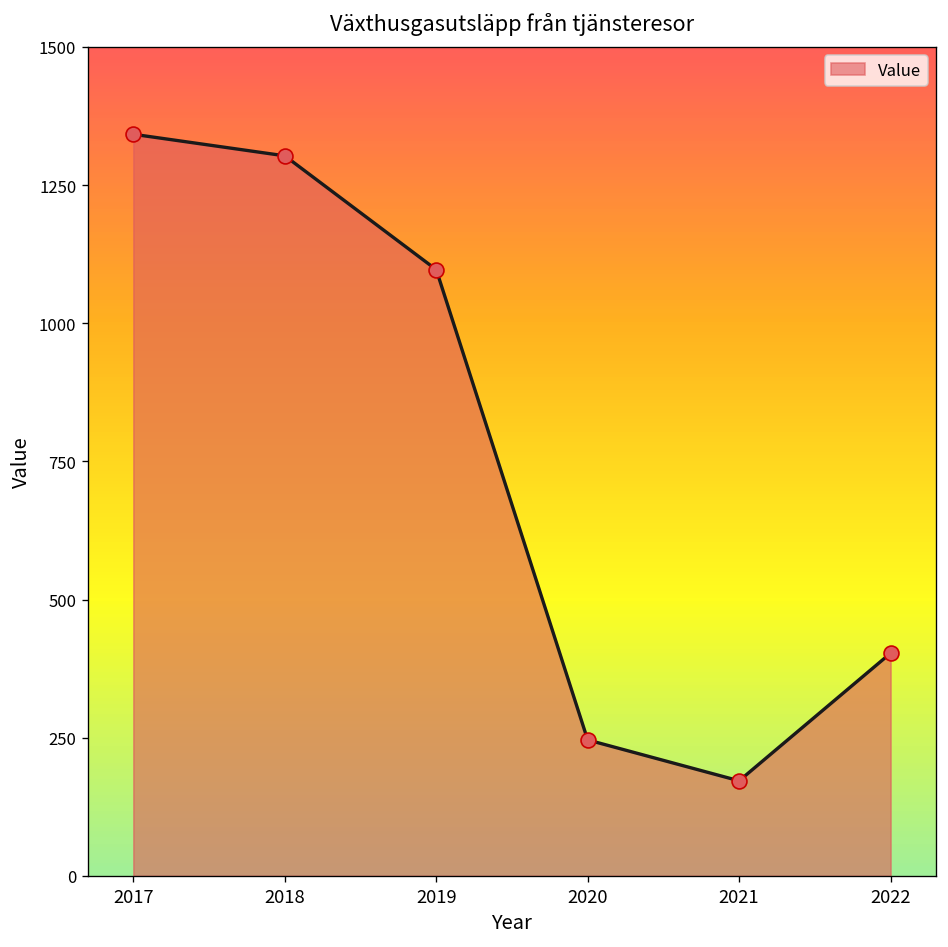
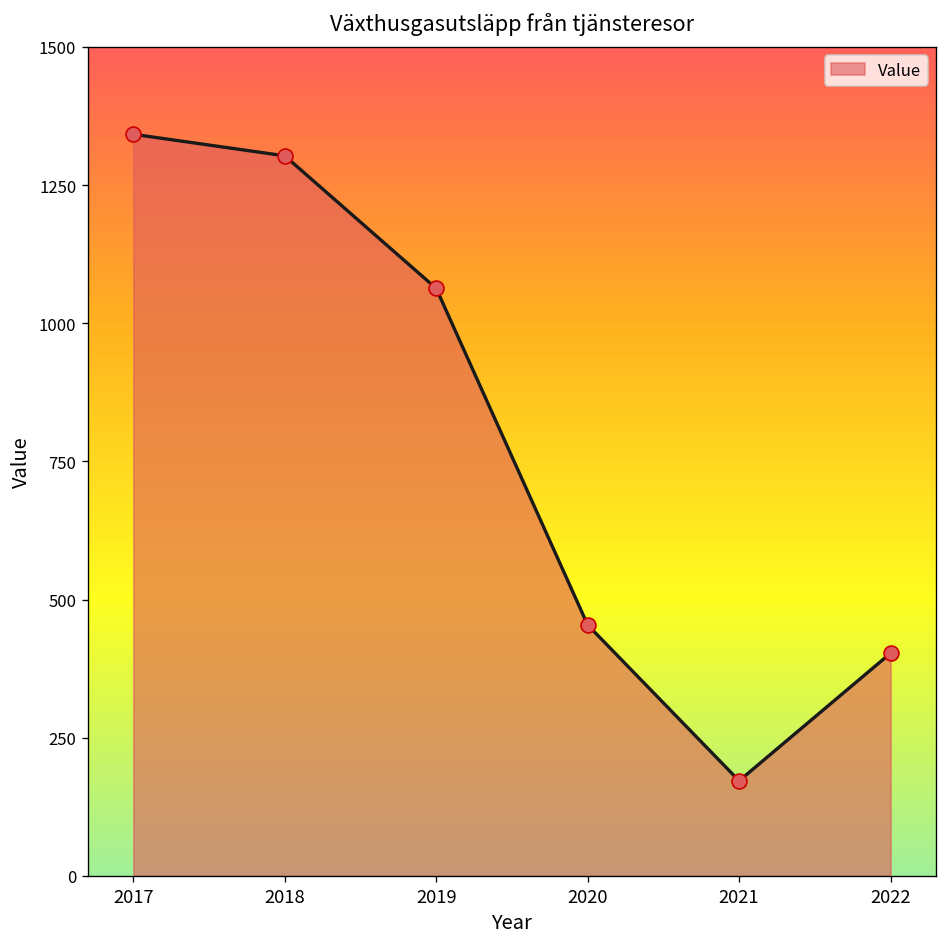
2019: 1100 -> 1060
2020: 250 -> 450
